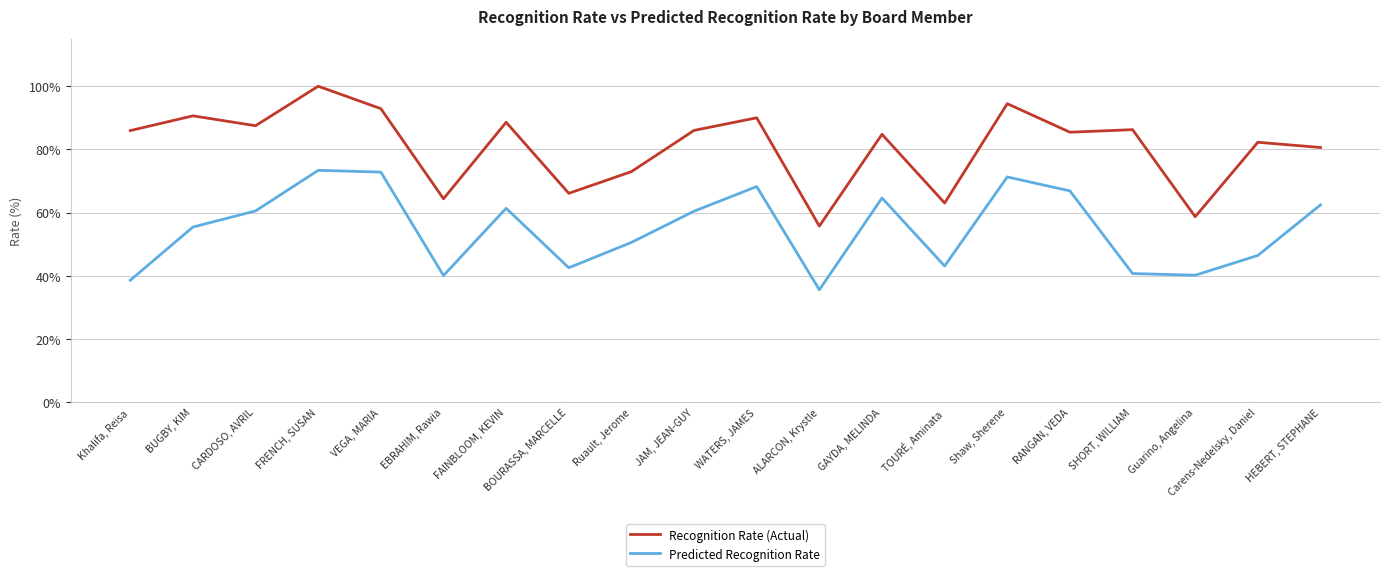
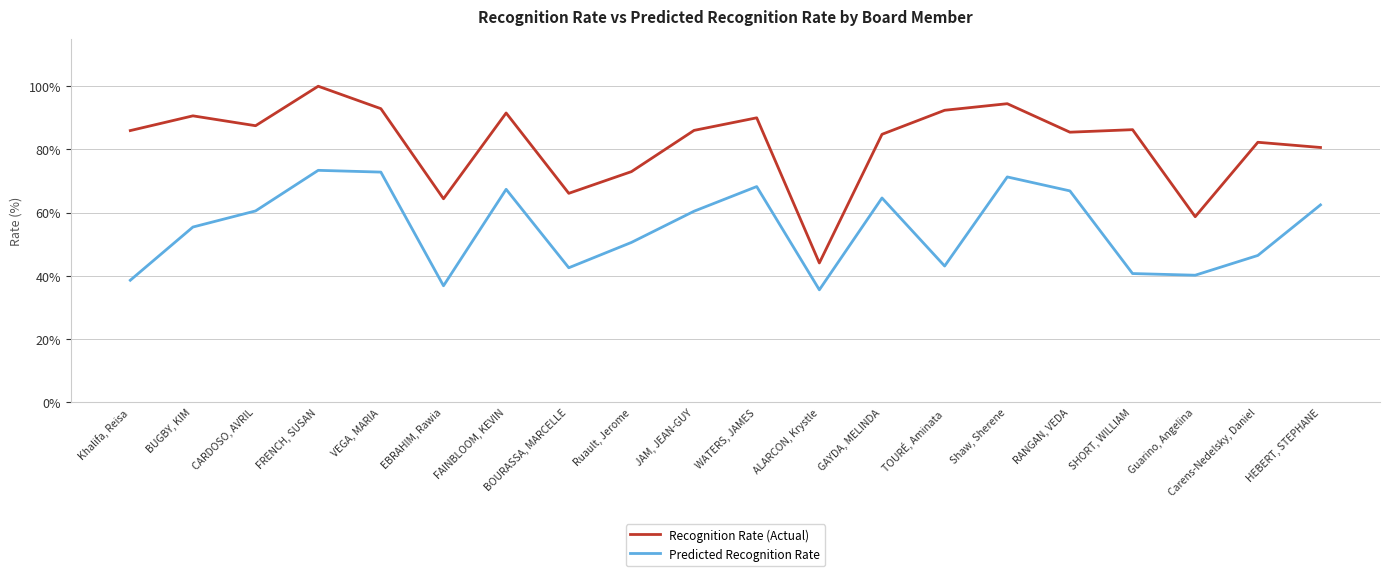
Predicted Recognition Rate, EBRAHIM, Rawia: 40% -> 37%
Recognition Rate (Actual), FAINBLOOM, KEVIN: 89% -> 92%
Predicted Recognition Rate, FAINBLOOM, KEVIN: 61% -> 67%
Recognition Rate (Actual), ALARCON, Krystle: 56% -> 44%
Recognition Rate (Actual), TOURÉ, Aminata: 63% -> 92%
